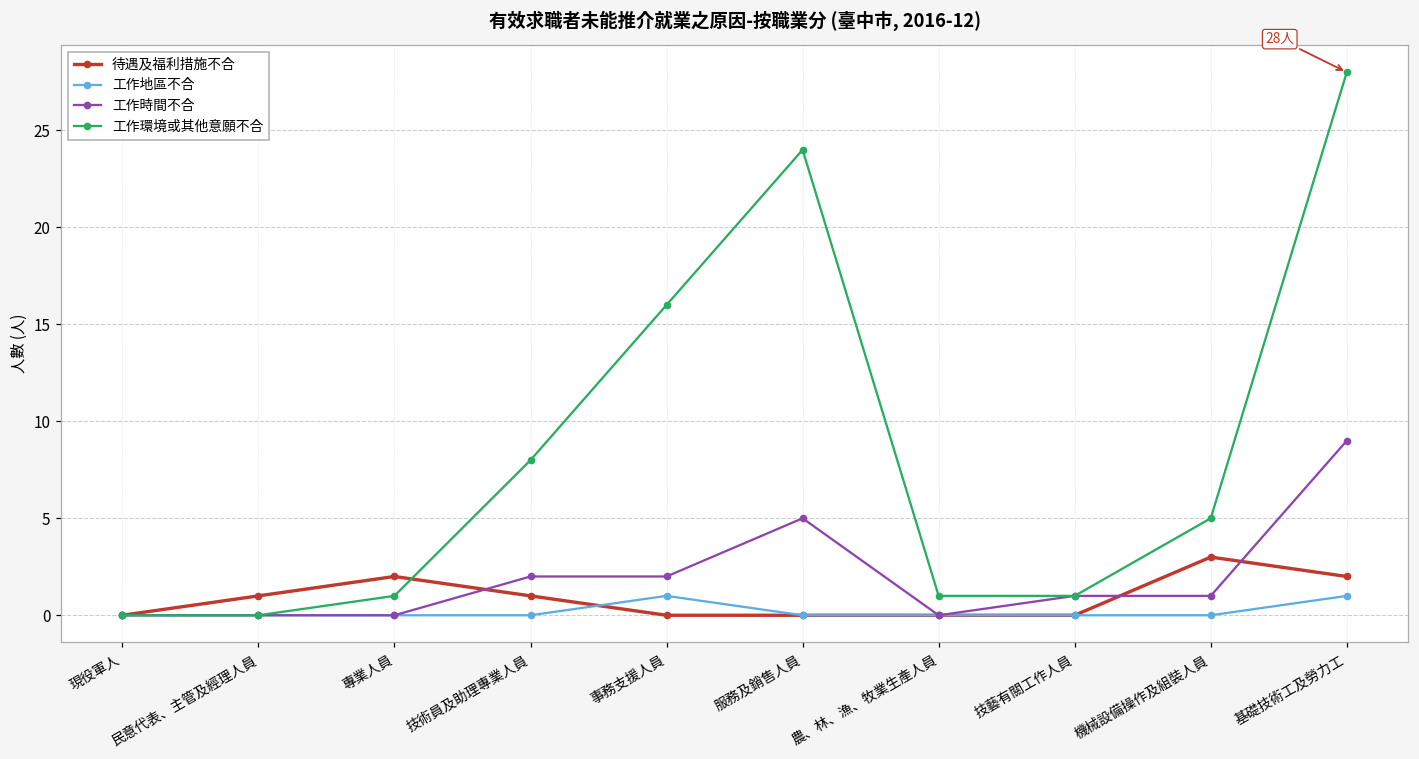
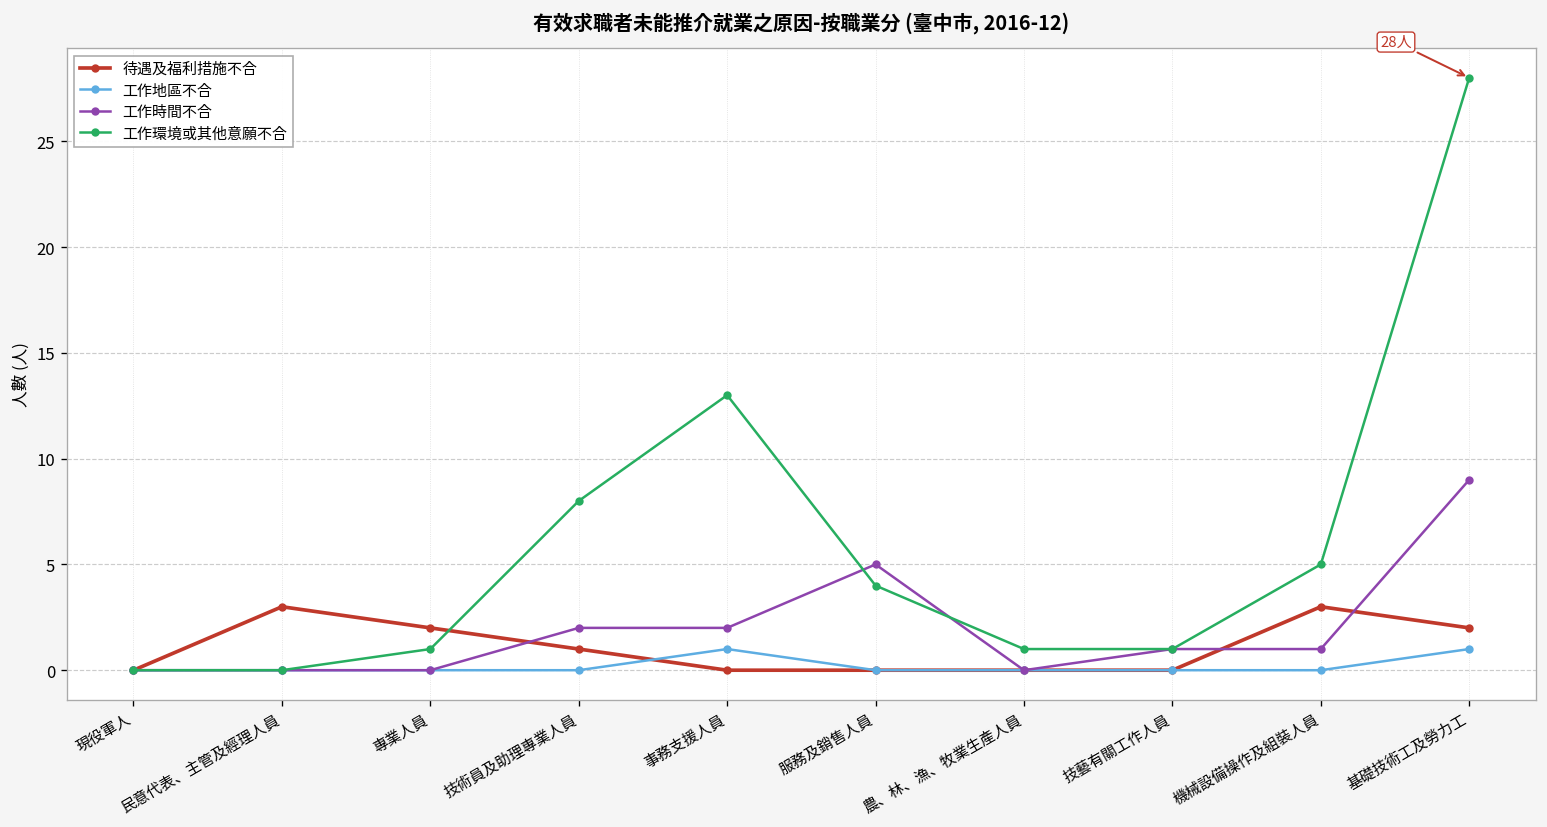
待遇及福利措施不合, 民意代表、主管及經理人員: 1 -> 3
工作環境或其他意願不合, 事務支援人員: 16 -> 13
工作環境或其他意願不合, 服務及銷售人員: 24 -> 4
